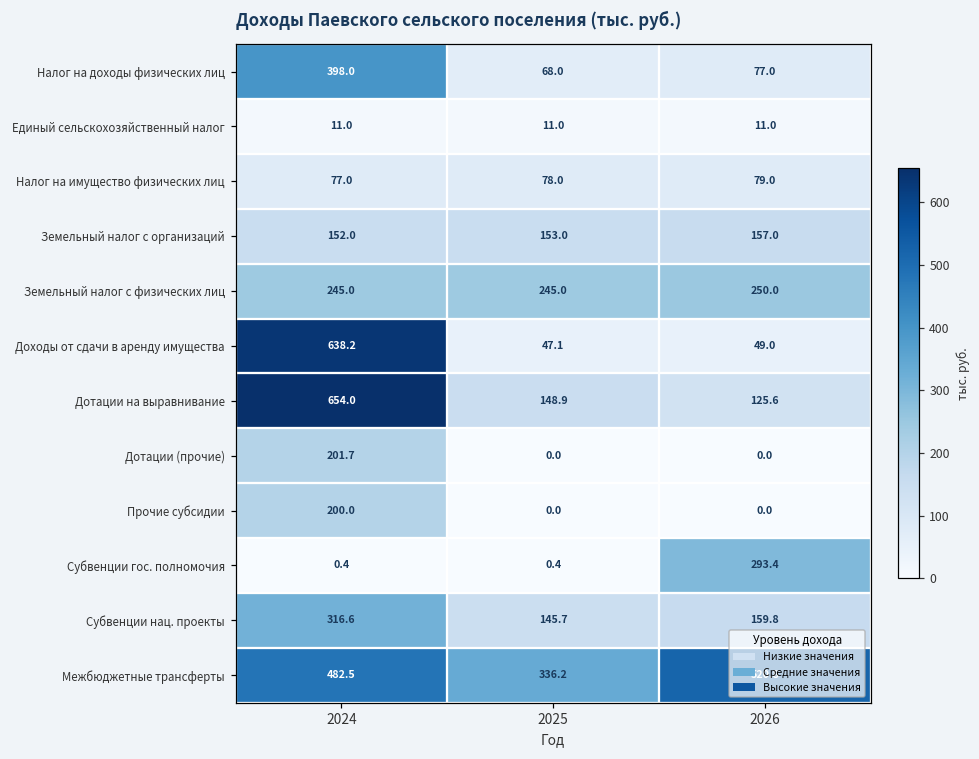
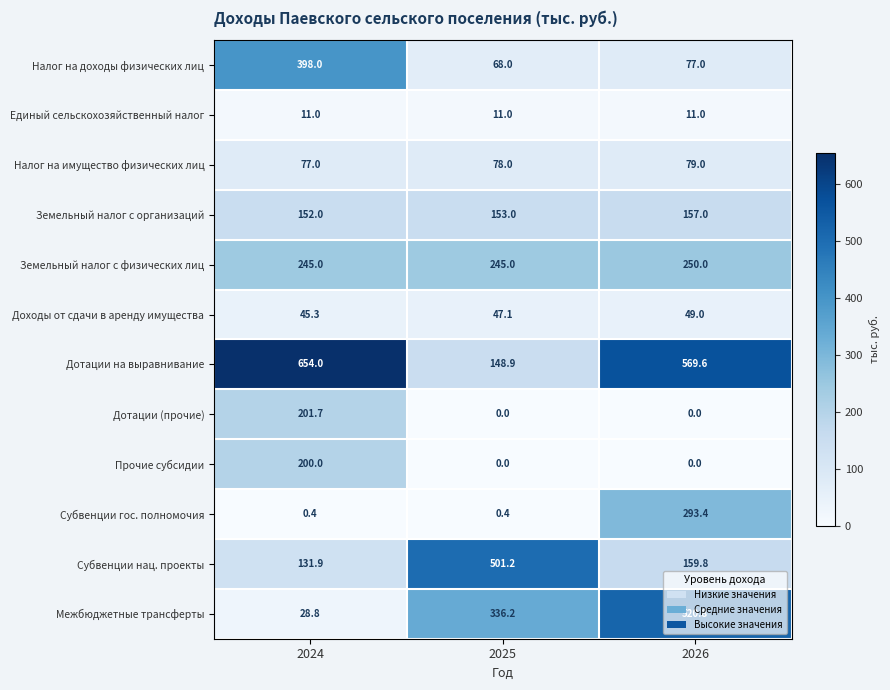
Доходы от сдачи в аренду имущества, 2024: 638.2 -> 45.3
Дотации на выравнивание, 2026: 125.6 -> 569.6
Субвенции нац. проекты, 2024: 316.6 -> 131.9
Субвенции нац. проекты, 2025: 145.7 -> 501.2
Межбюджетные трансферты, 2024: 482.5 -> 28.8
